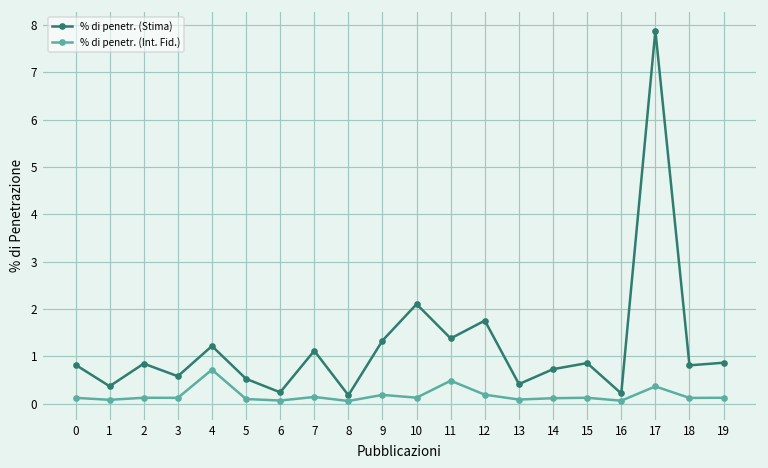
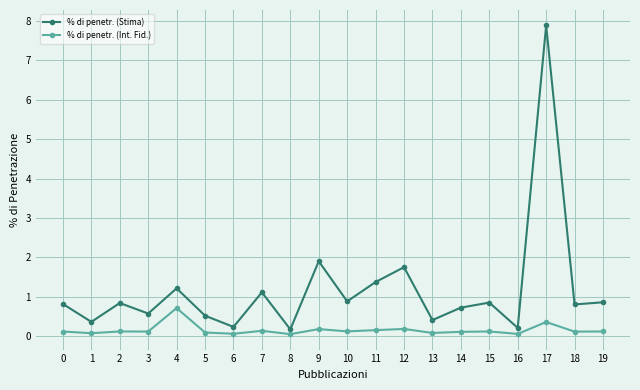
% di penetr. (Stima), 9: 1.3 -> 1.9
% di penetr. (Stima), 10: 2.1 -> 0.9
% di penetr. (Int. Fid.), 11: 0.5 -> 0.2
